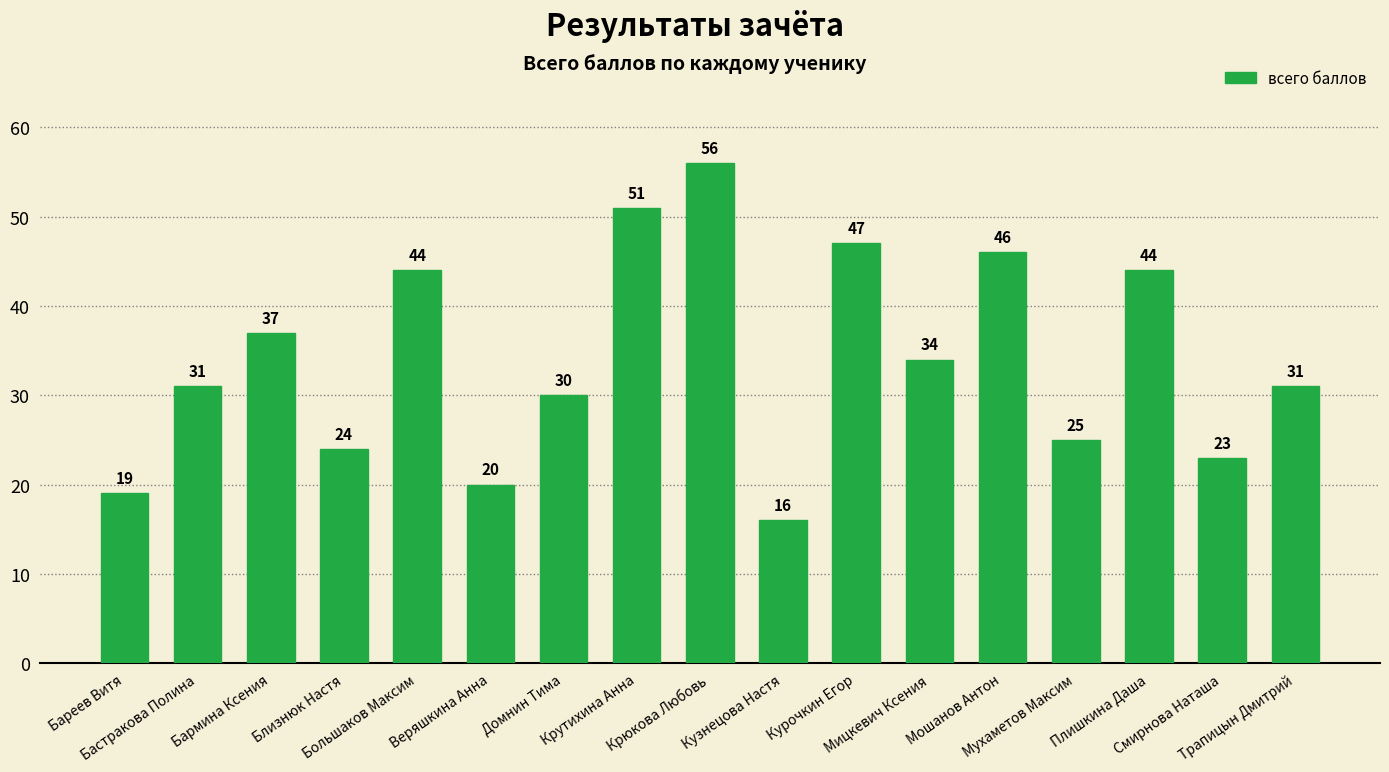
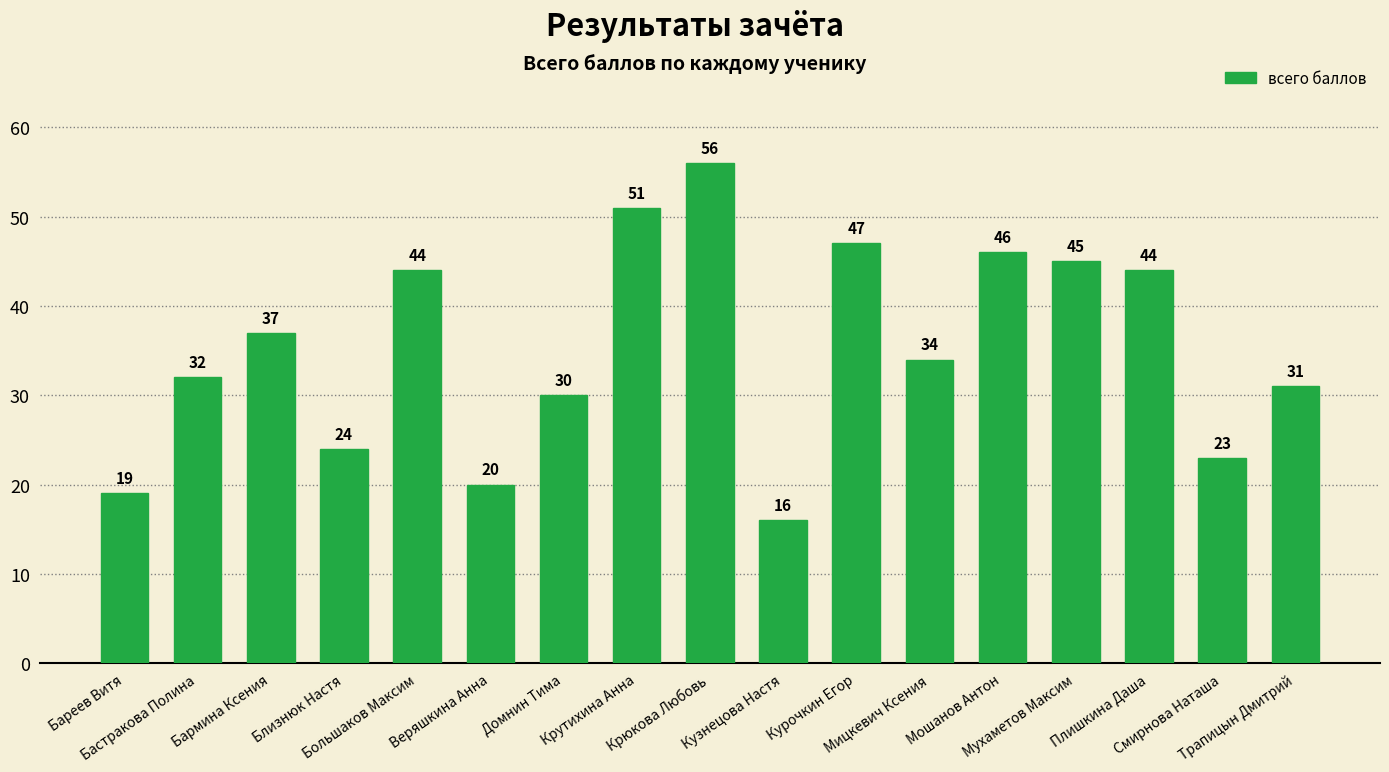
Бастракова Полина: 31 -> 32
Мухаметов Максим: 25 -> 45
